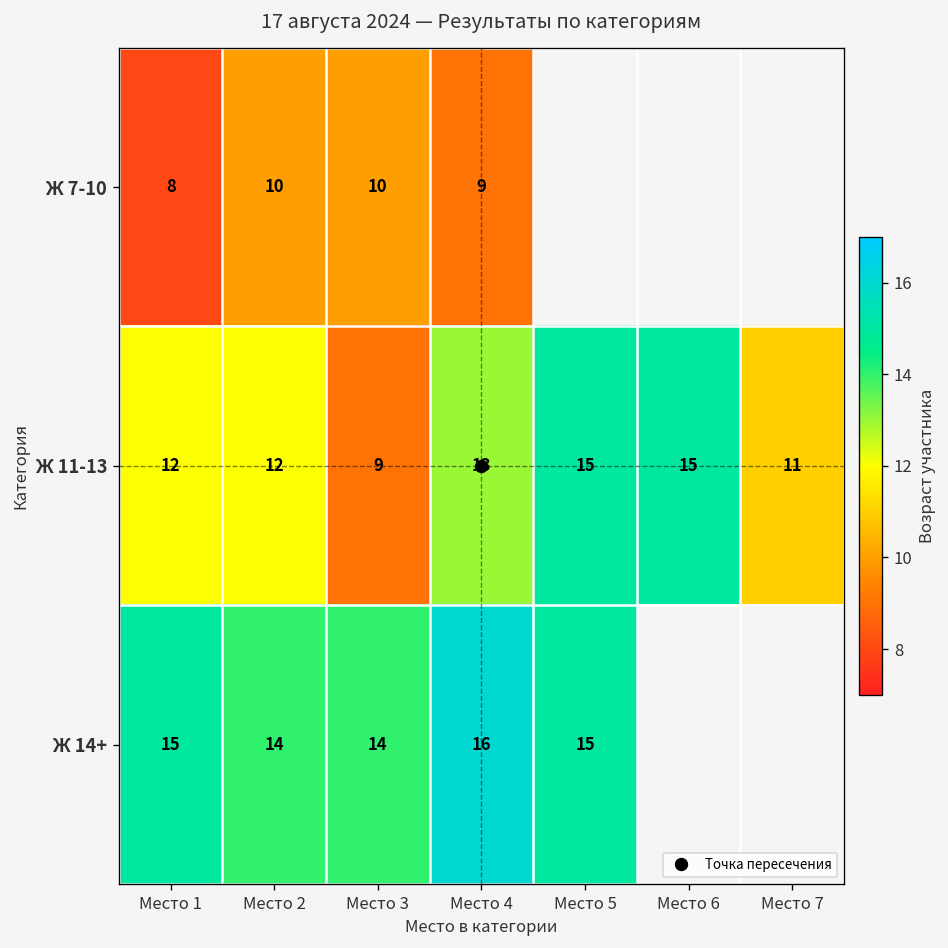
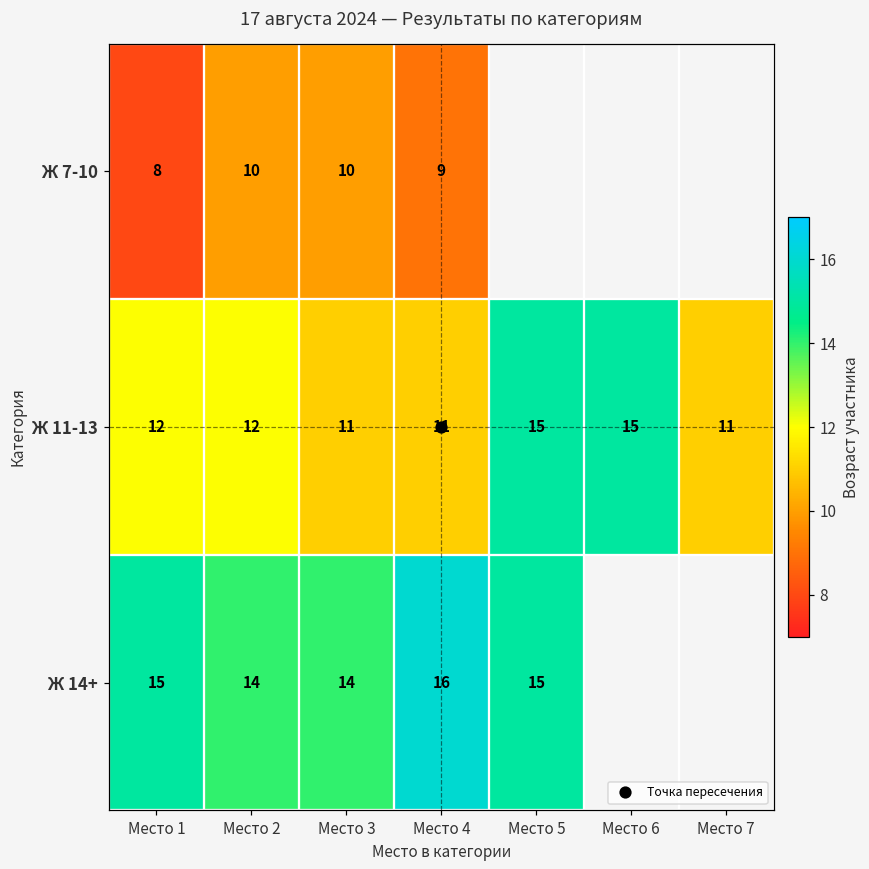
Ж 11-13, Место 3: 9 -> 11
Ж 11-13, Место 4: 13 -> 11
